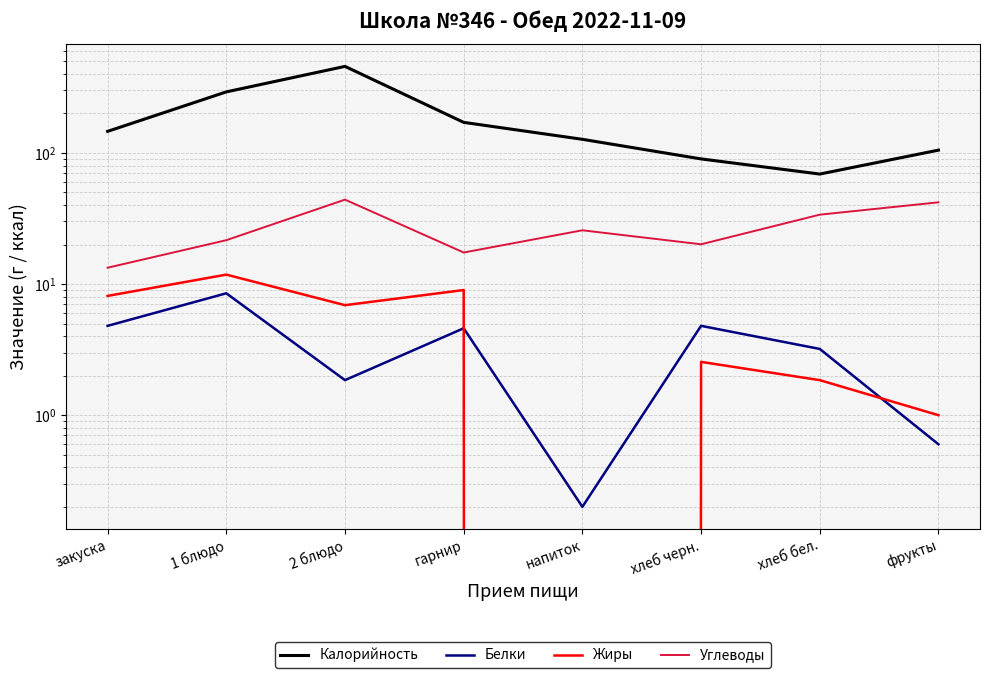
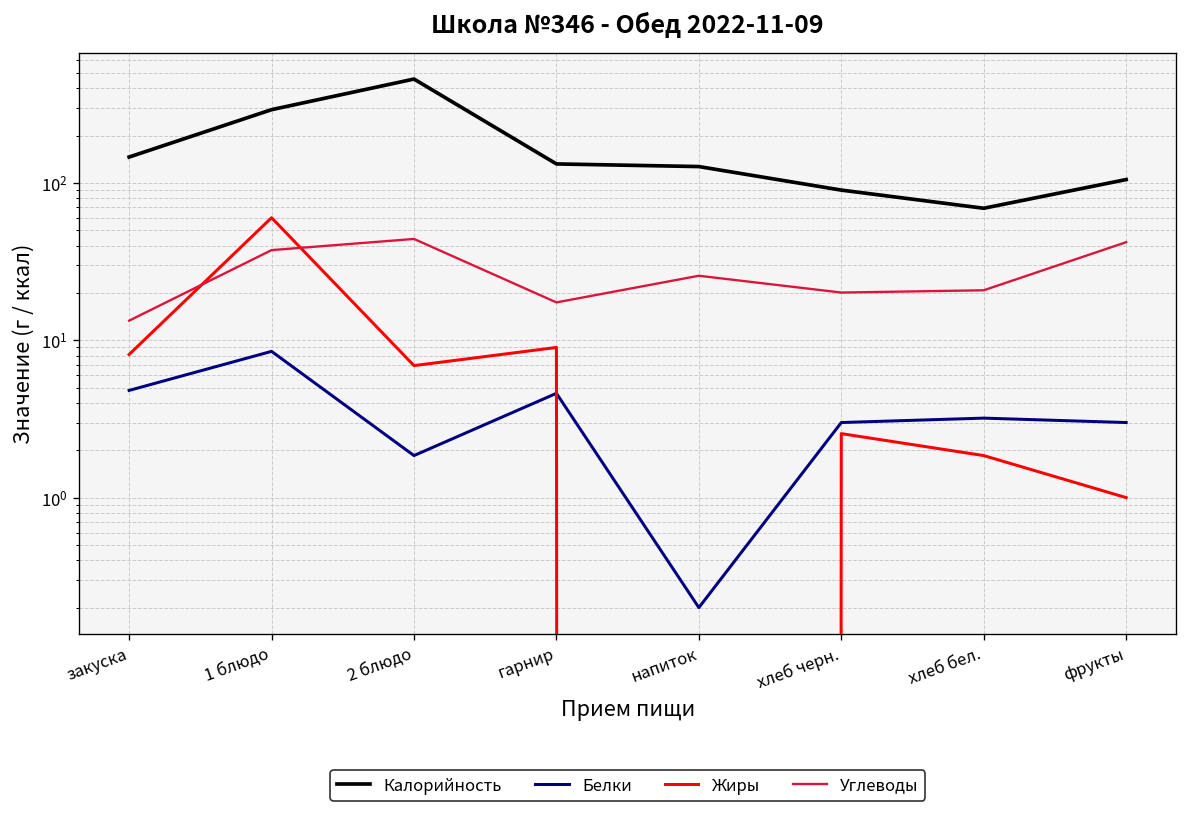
Жиры, 1 блюдо: 12 -> 60
Углеводы, 1 блюдо: 22 -> 37
Калорийность, гарнир: 170 -> 130
Белки, хлеб черн.: 4.8 -> 3.0
Углеводы, хлеб бел.: 34 -> 21
Белки, фрукты: 0.6 -> 3.0
